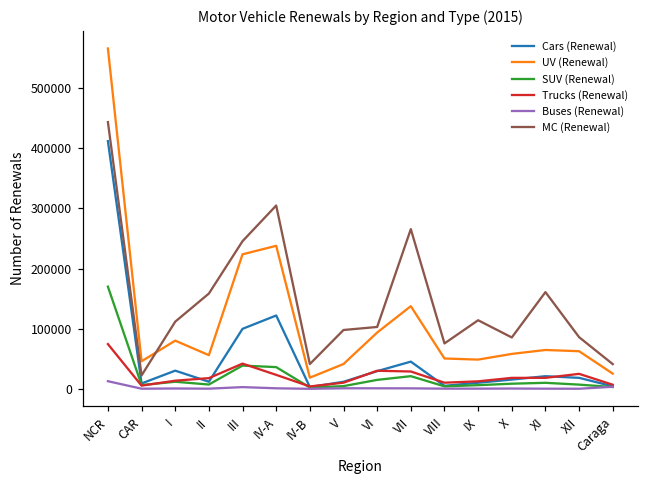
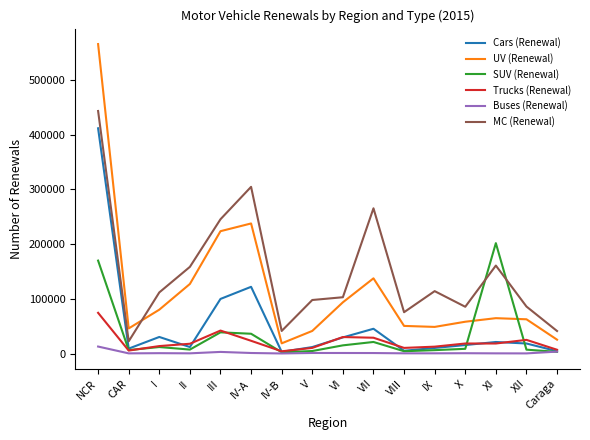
UV (Renewal), II: 60000 -> 130000
SUV (Renewal), XI: 10000 -> 200000
